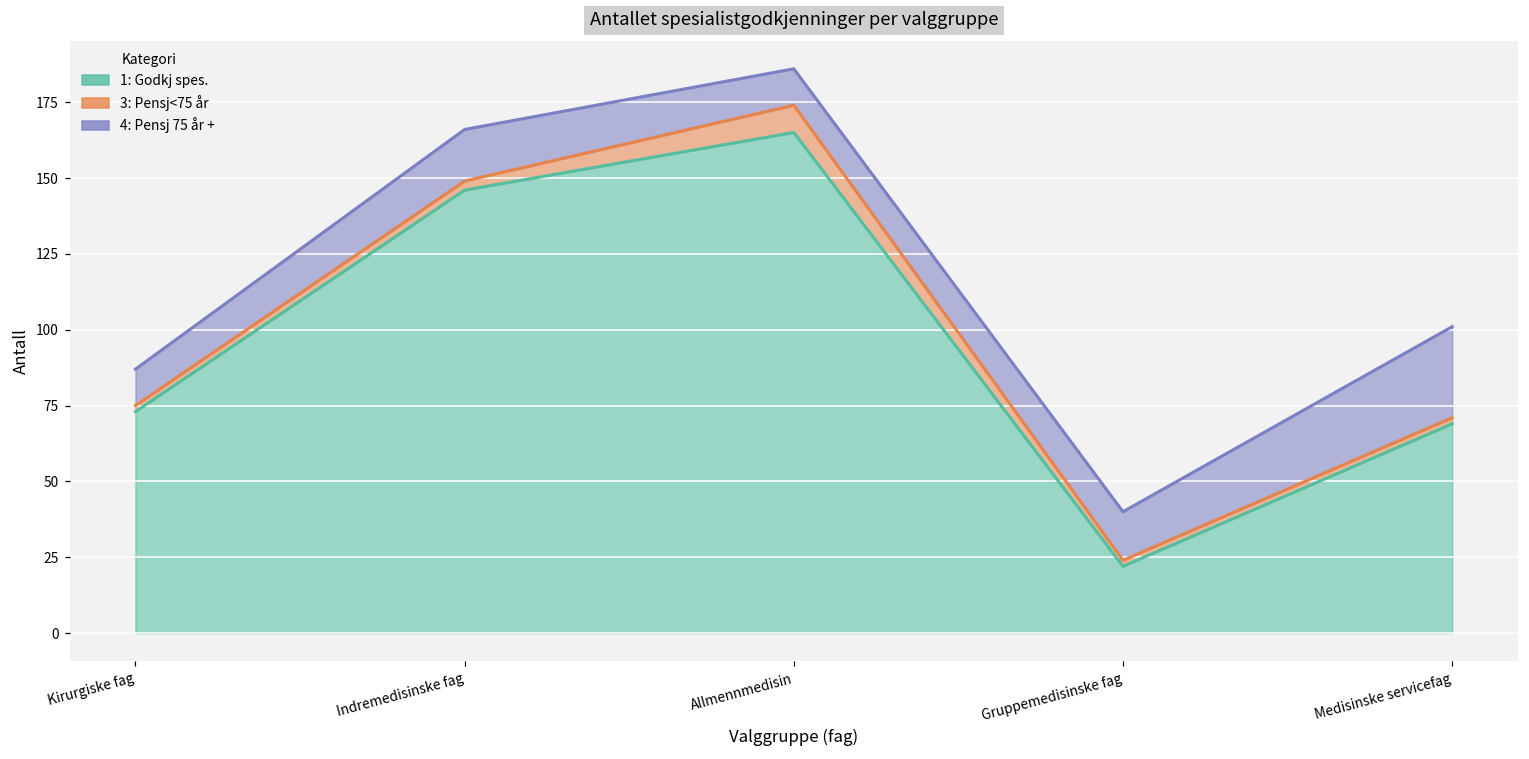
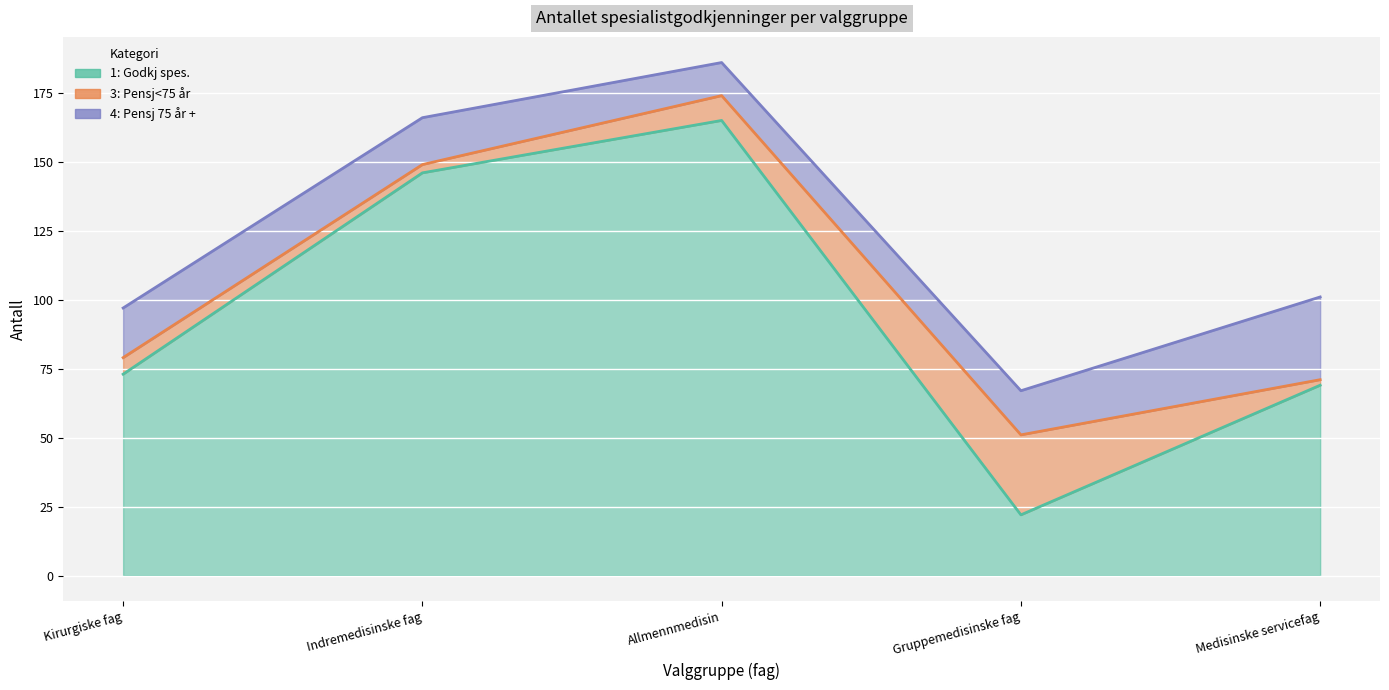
3: Pensj<75 år, Kirurgiske fag: 2 -> 6
4: Pensj 75 år +, Kirurgiske fag: 12 -> 18
3: Pensj<75 år, Gruppemedisinske fag: 2 -> 29
